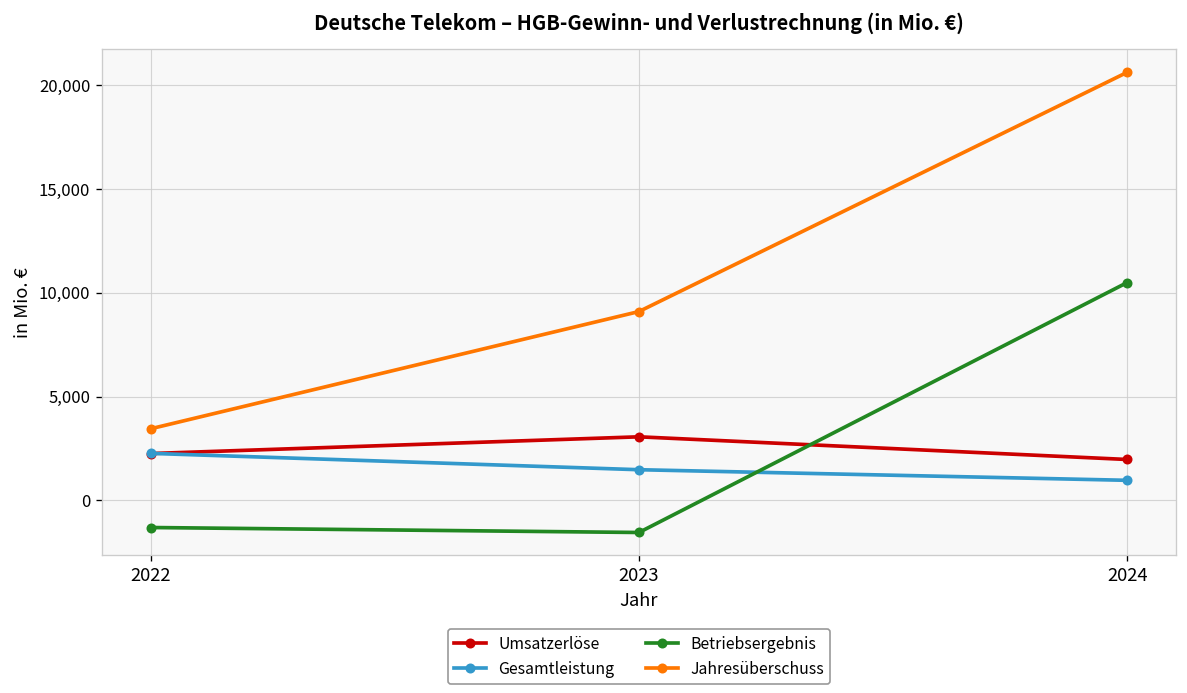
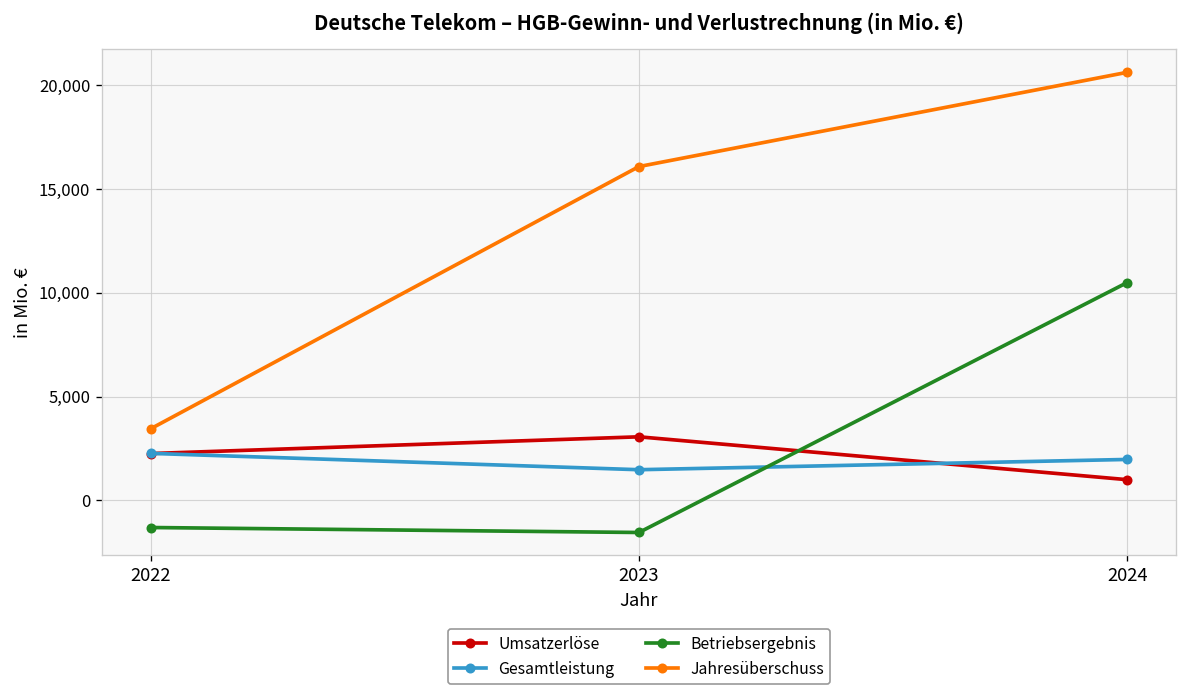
Jahresüberschuss, 2023: 9,100 -> 16,100
Umsatzerlöse, 2024: 2,000 -> 1,000
Gesamtleistung, 2024: 1,000 -> 2,000
